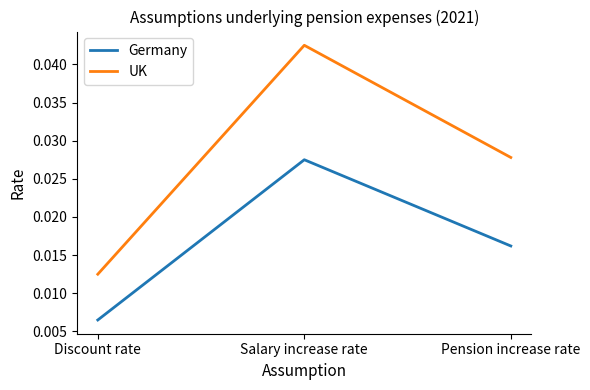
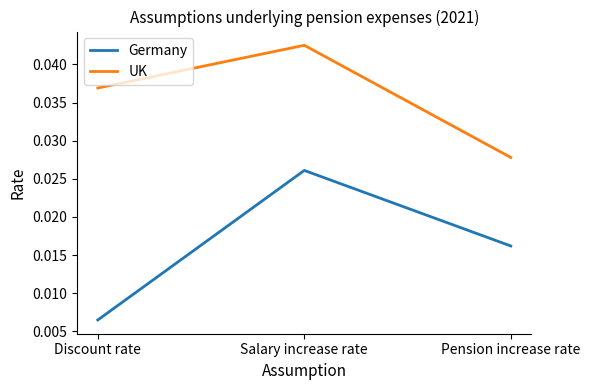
UK, Discount rate: 0.013 -> 0.037
Germany, Salary increase rate: 0.028 -> 0.026
